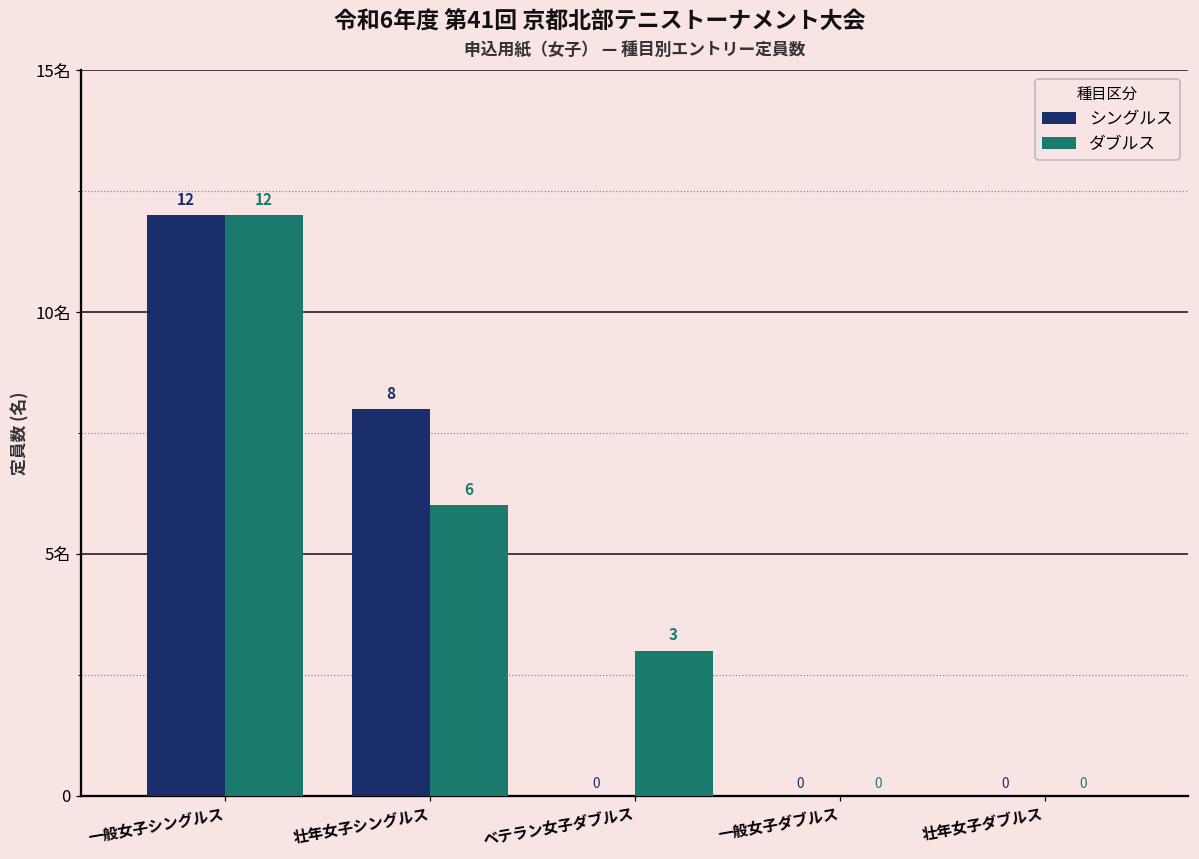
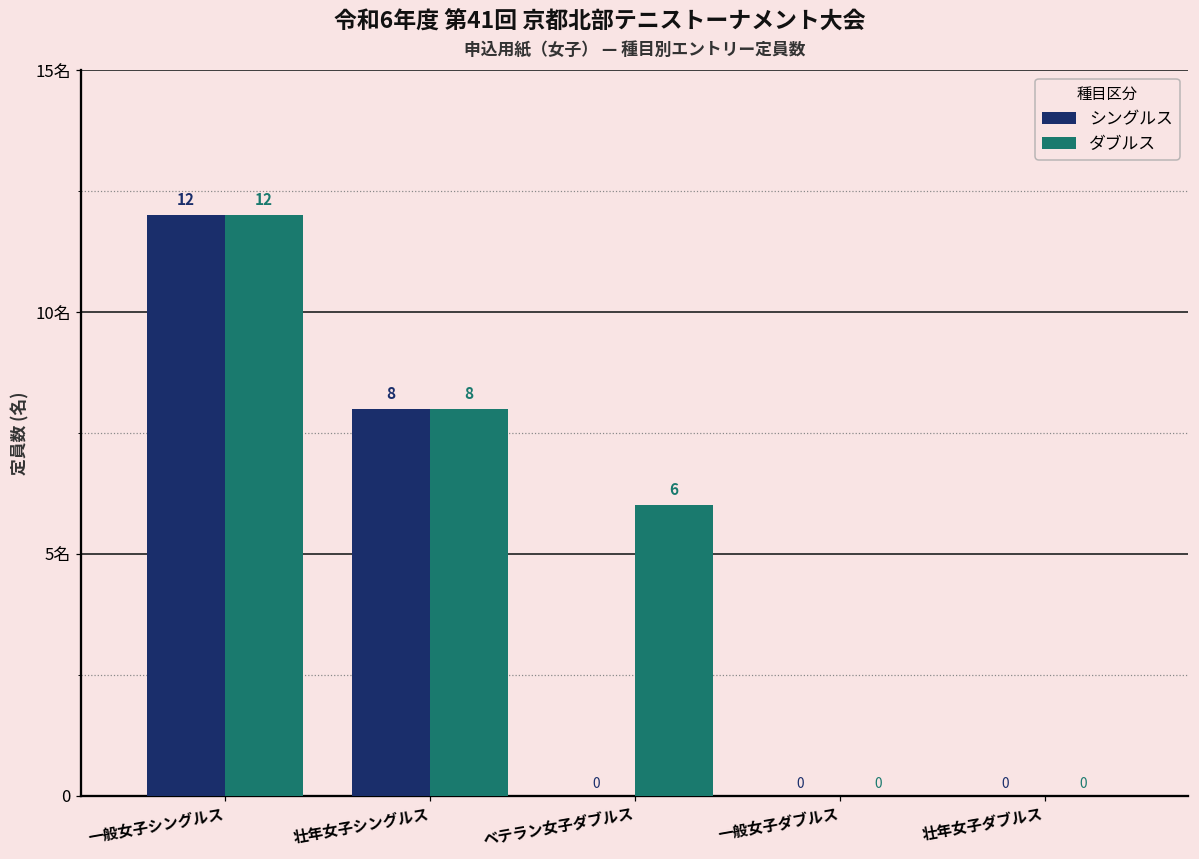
ダブルス, 壮年女子シングルス: 6 -> 8
ダブルス, ベテラン女子ダブルス: 3 -> 6
